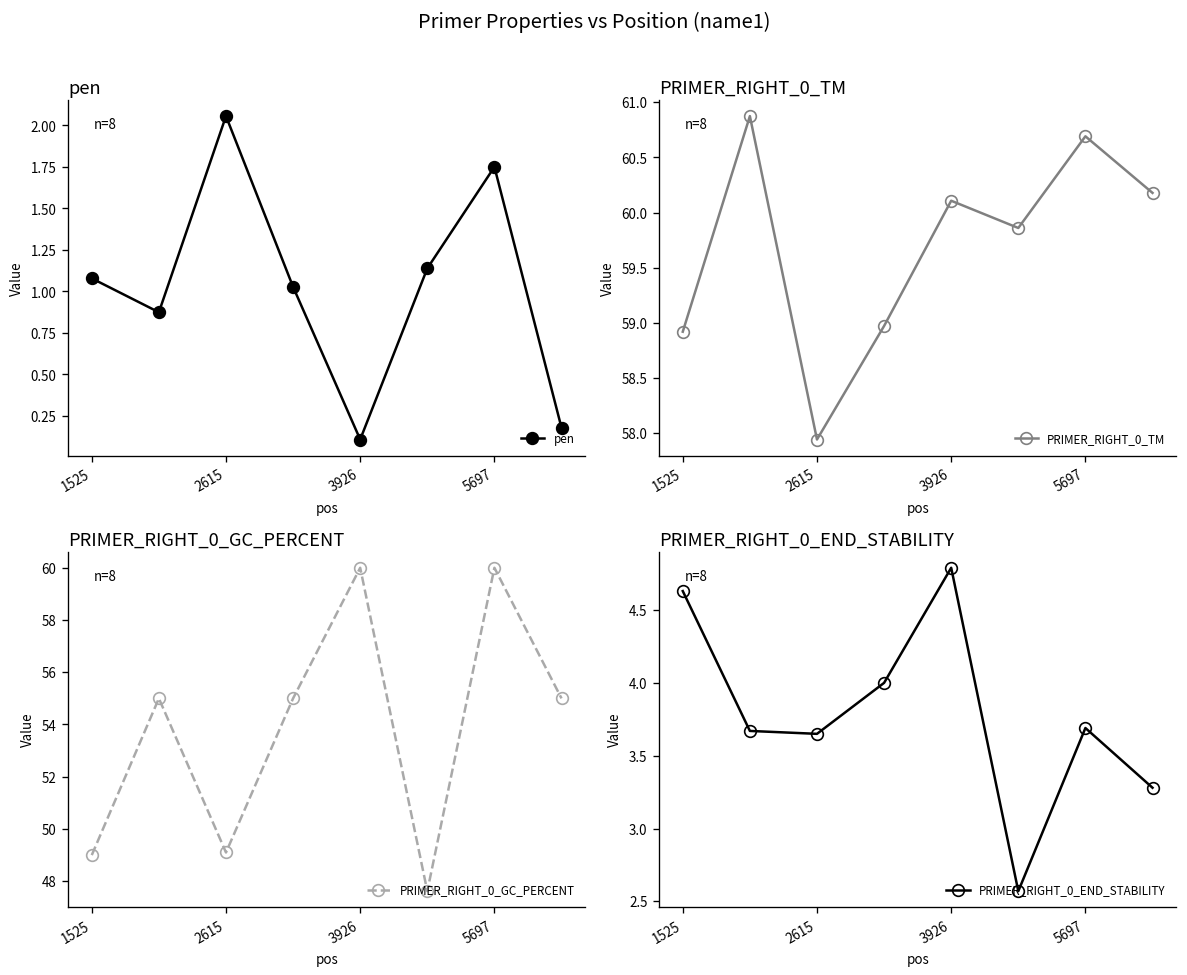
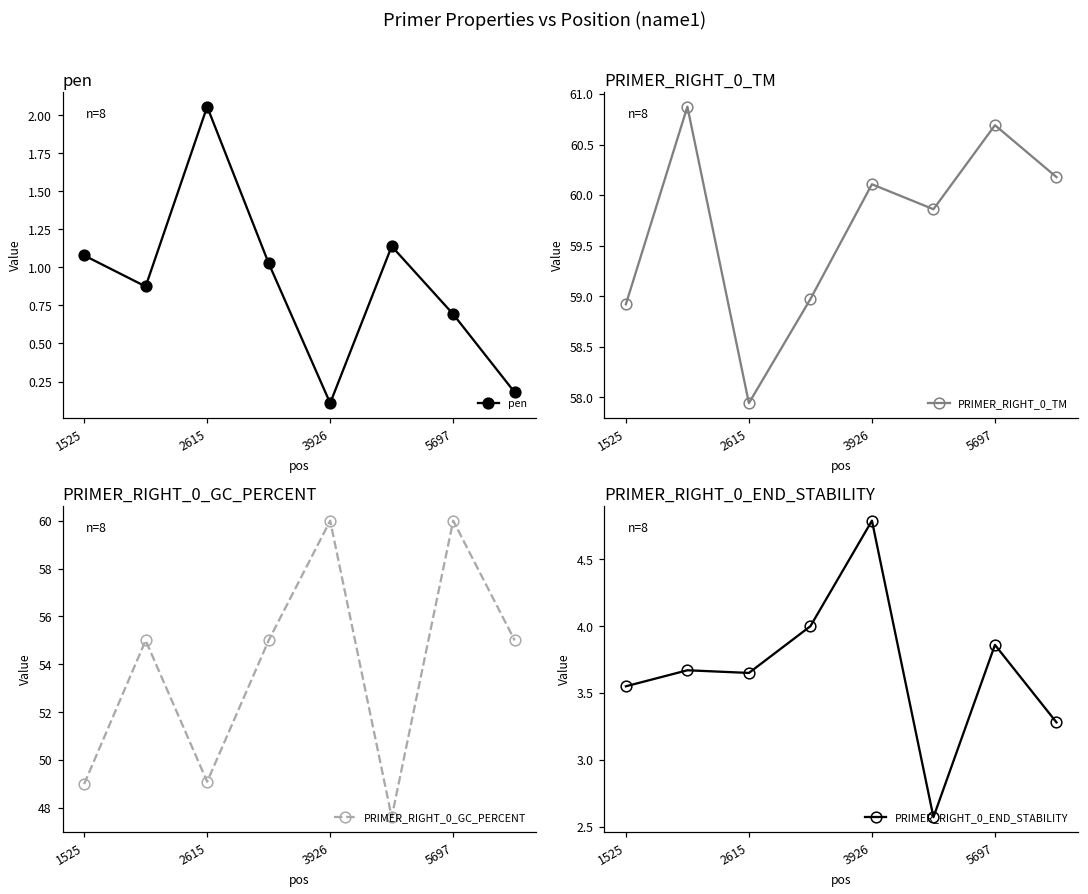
pen, 5697: 1.75 -> 0.69
PRIMER_RIGHT_0_END_STABILITY, 1525: 4.63 -> 3.55
PRIMER_RIGHT_0_END_STABILITY, 5697: 3.69 -> 3.86
